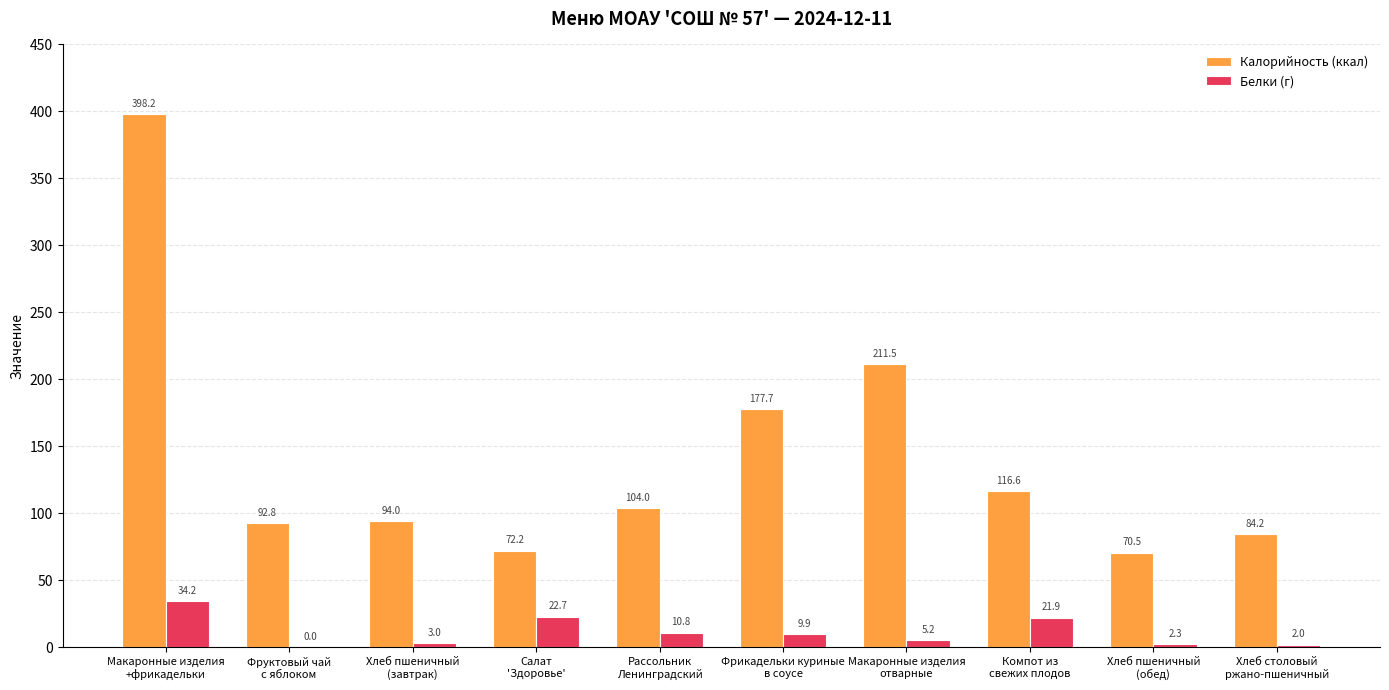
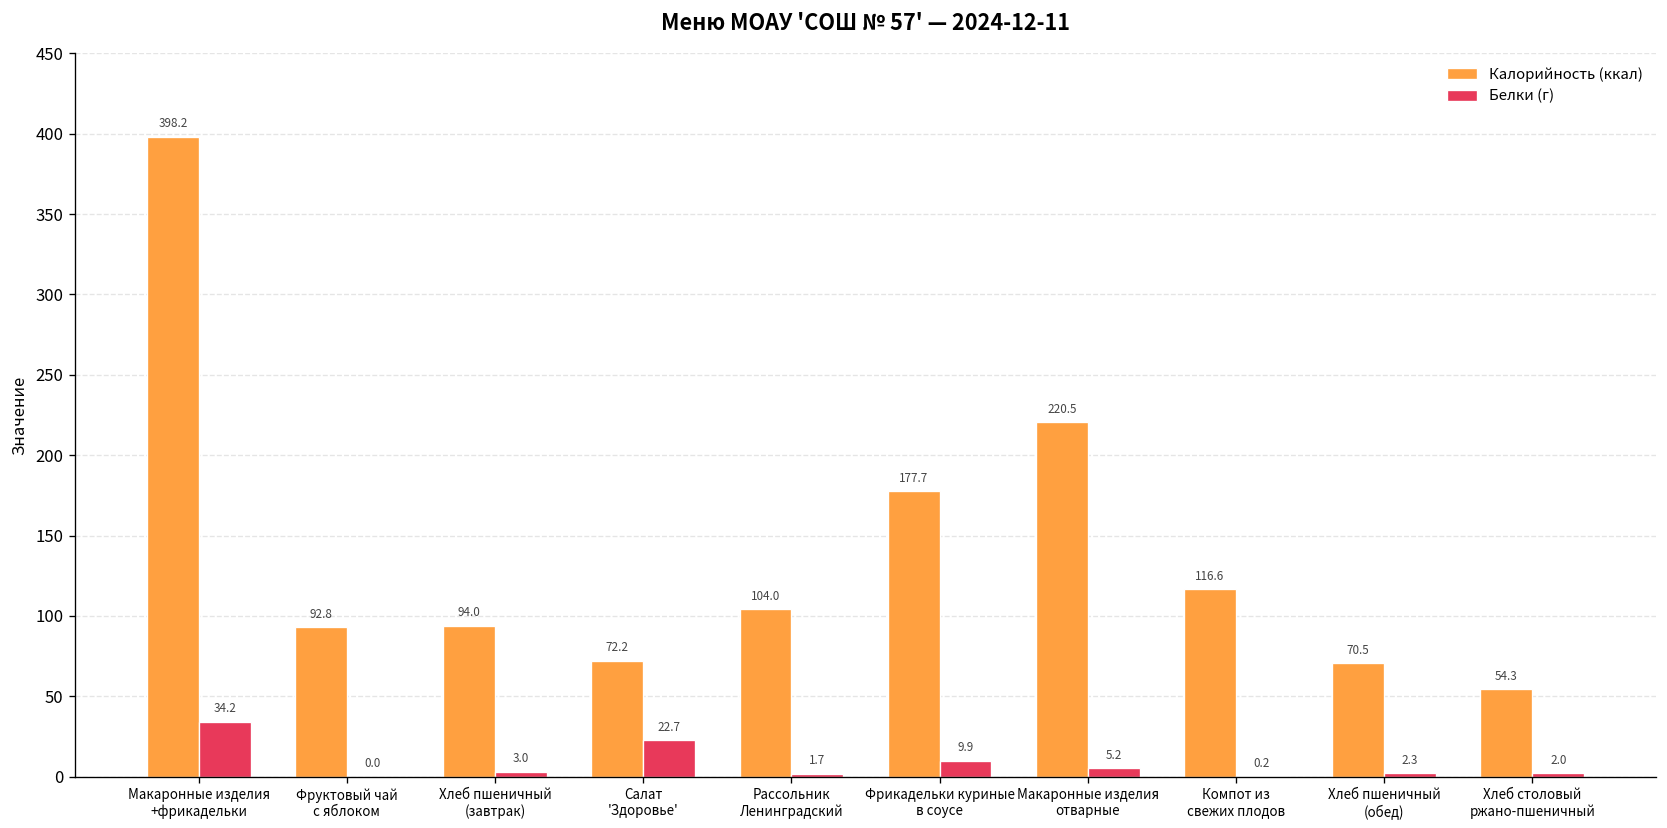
Белки (г), Рассольник Ленинградский: 10.8 -> 1.7
Калорийность (ккал), Макаронные изделия отварные: 211.5 -> 220.5
Белки (г), Компот из свежих плодов: 21.9 -> 0.2
Калорийность (ккал), Хлеб столовый ржано-пшеничный: 84.2 -> 54.3
